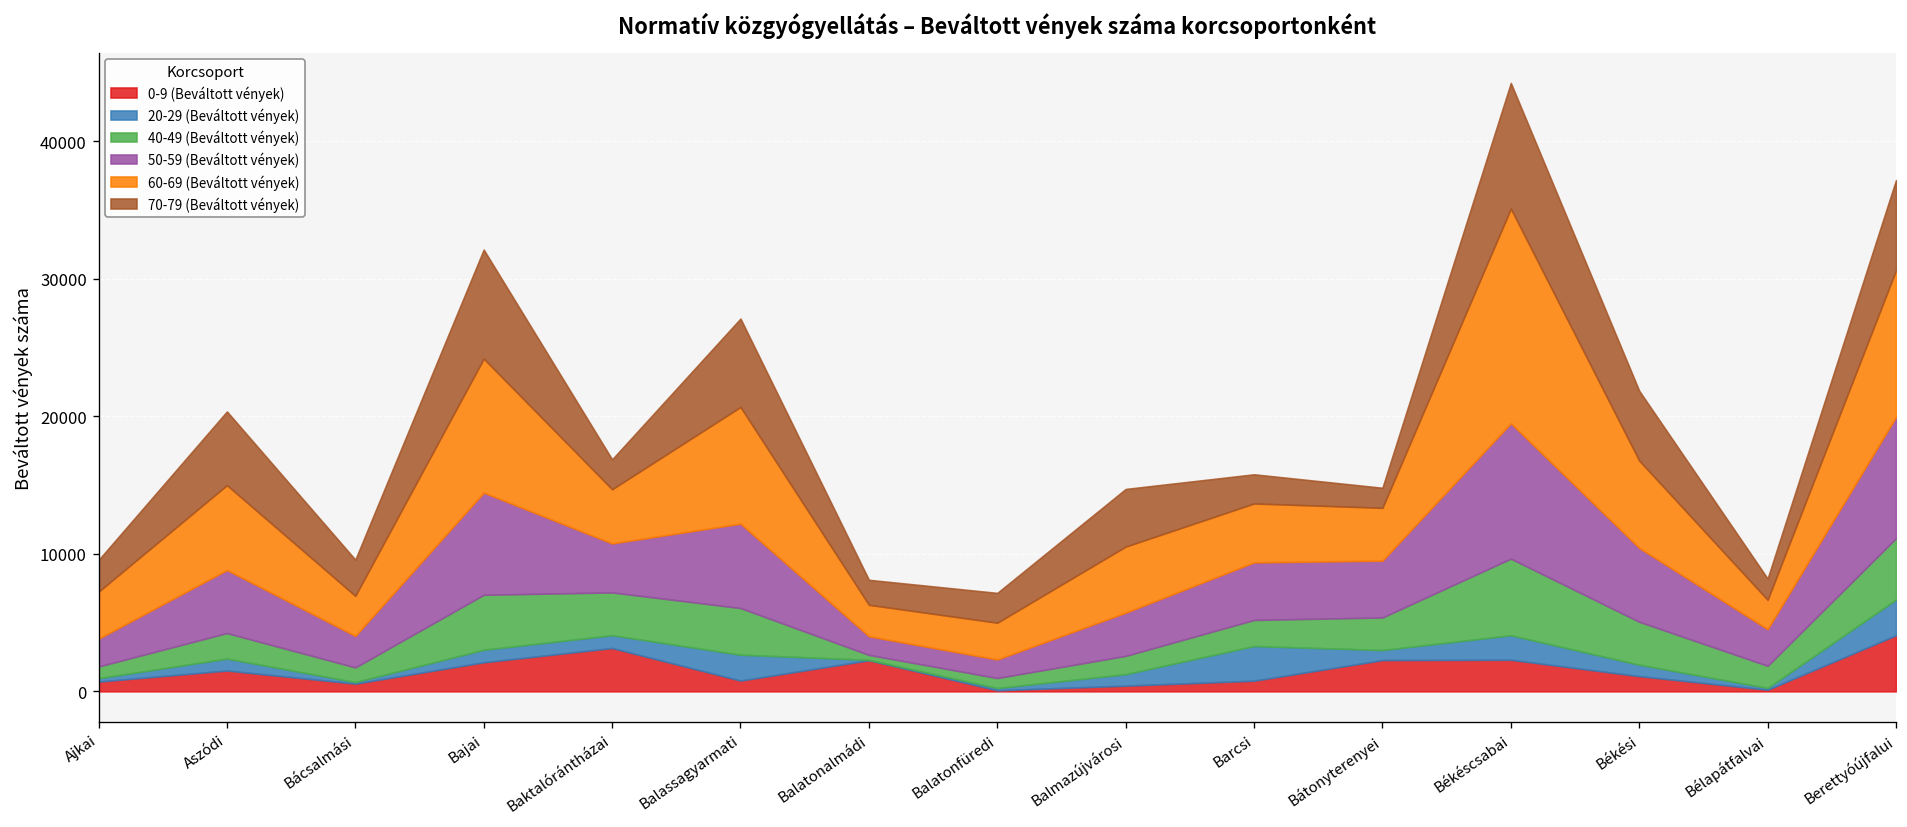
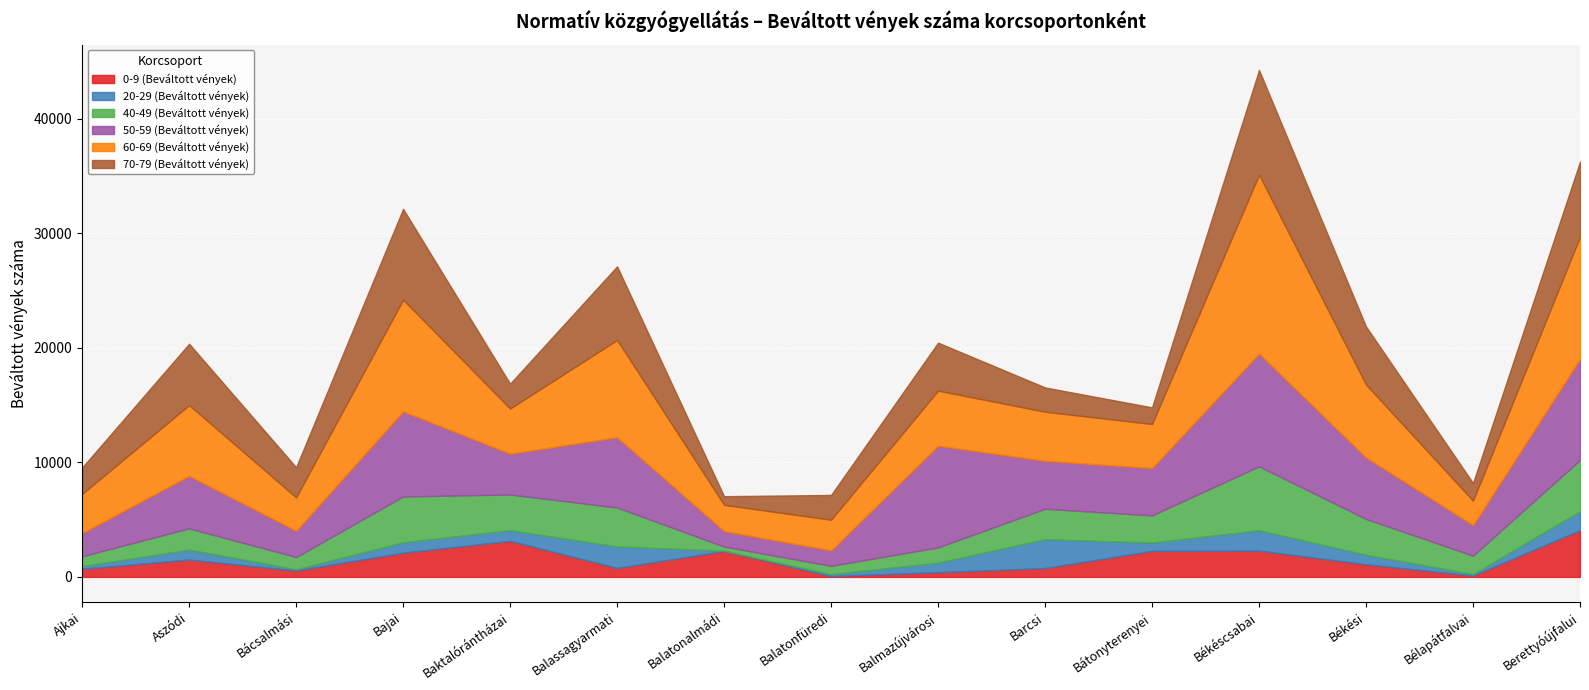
70-79 (Beváltott vények), Balatonalmádi: 1800 -> 800
50-59 (Beváltott vények), Balmazújvárosi: 3100 -> 8900
40-49 (Beváltott vények), Barcsi: 1900 -> 2700
20-29 (Beváltott vények), Berettyóújfalui: 2600 -> 1700
